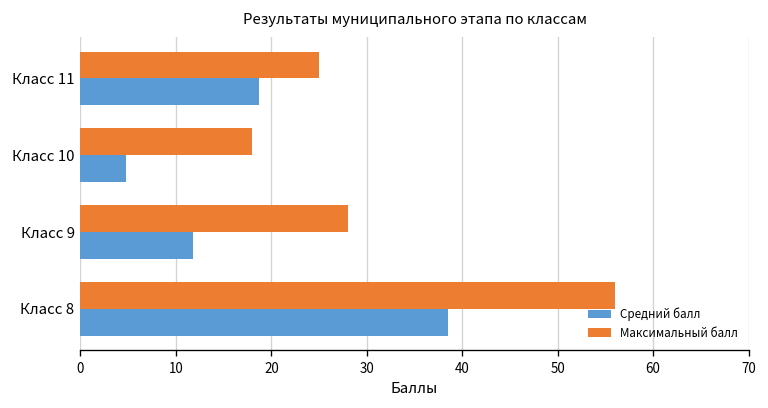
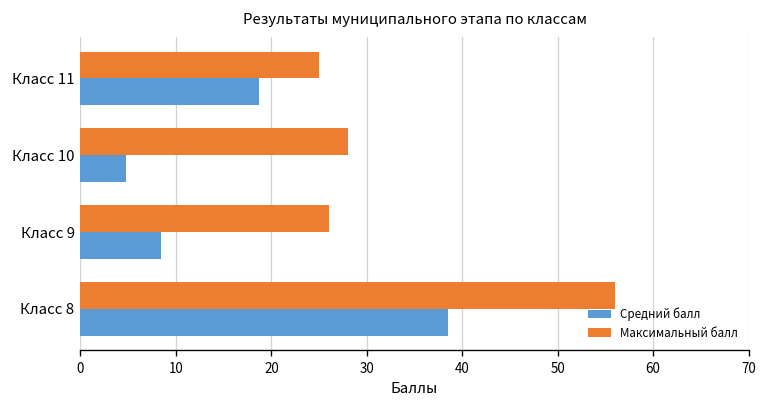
Максимальный балл, Класс 10: 18 -> 28
Максимальный балл, Класс 9: 28 -> 26
Средний балл, Класс 9: 12 -> 8
